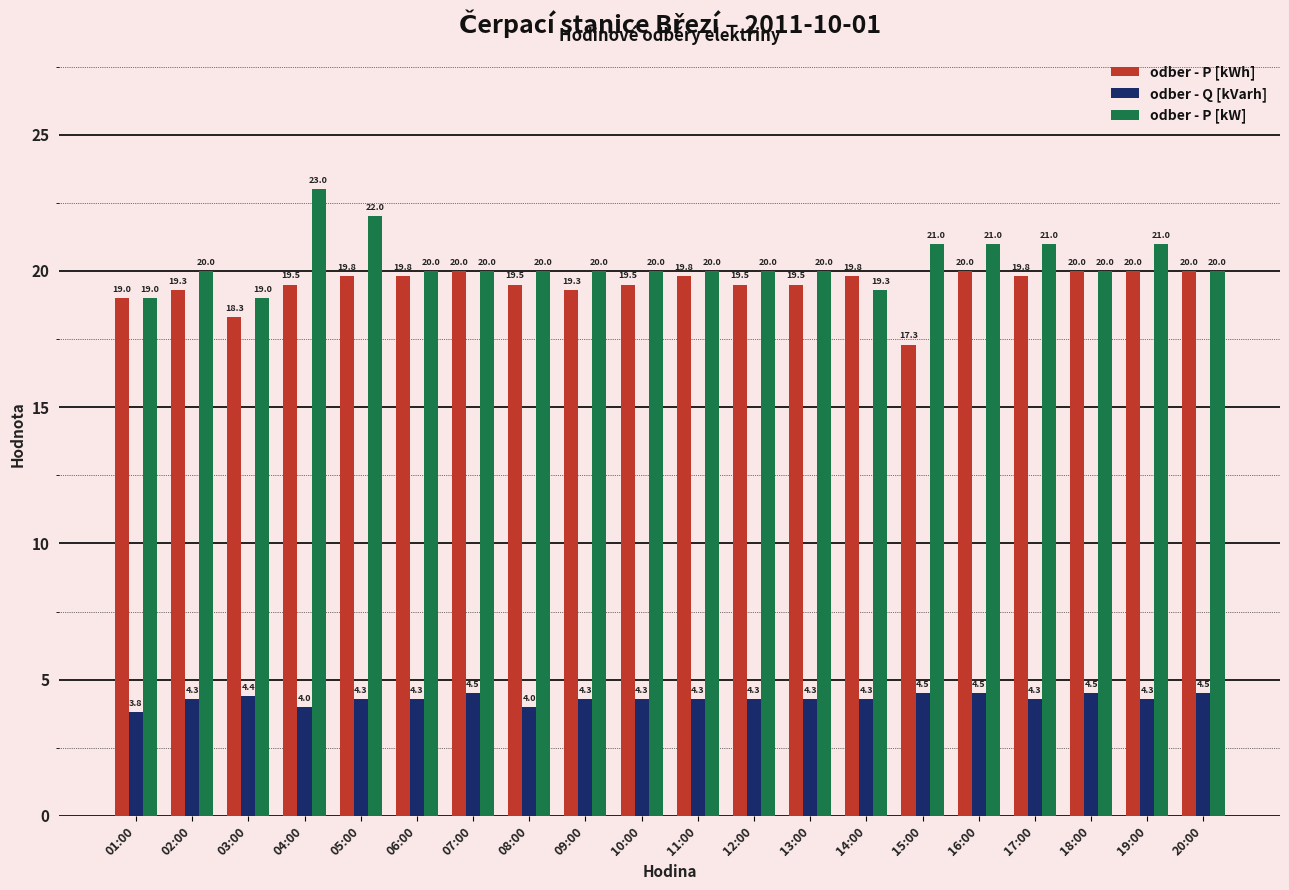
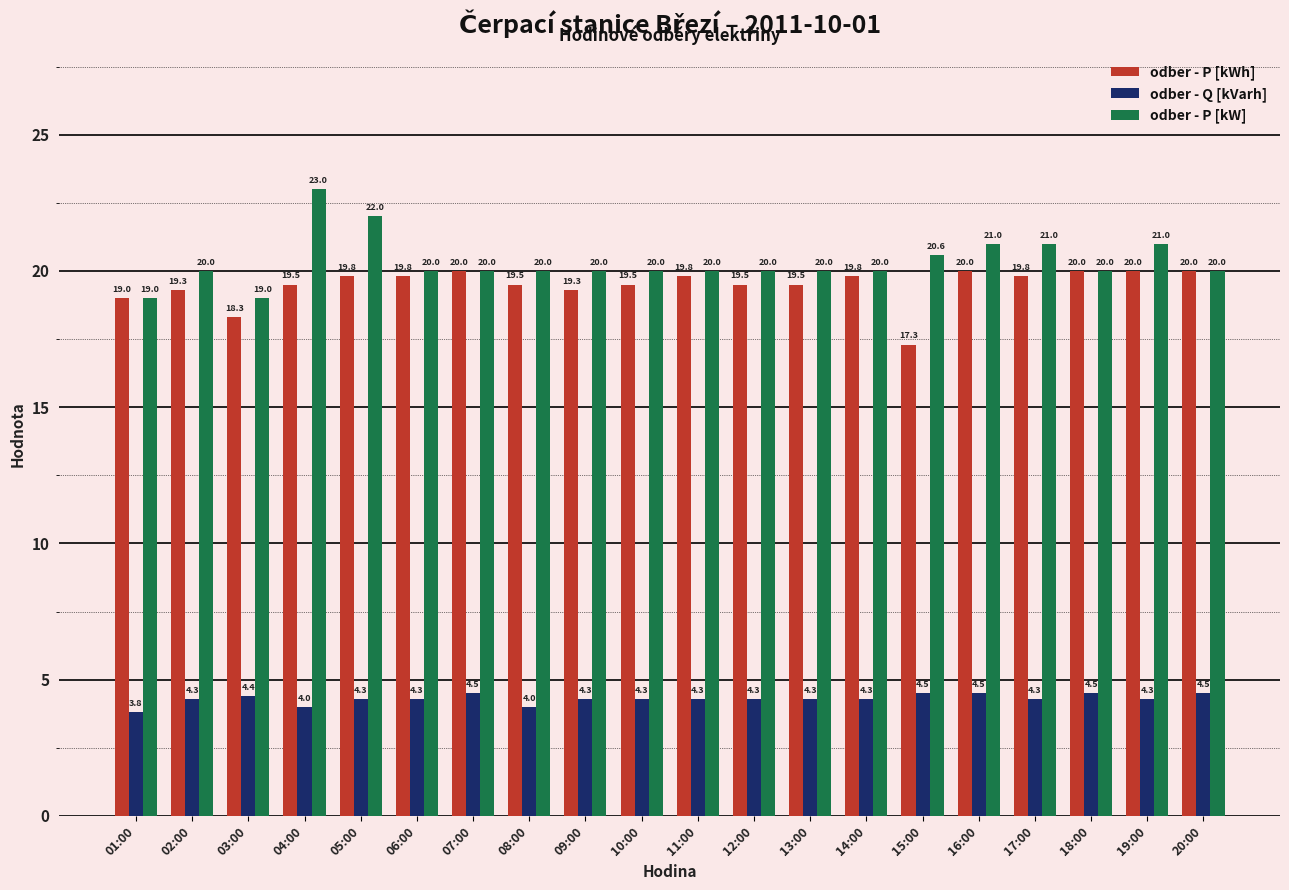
odber - P [kW], 14:00: 19.3 -> 20.0
odber - P [kW], 15:00: 21.0 -> 20.6
